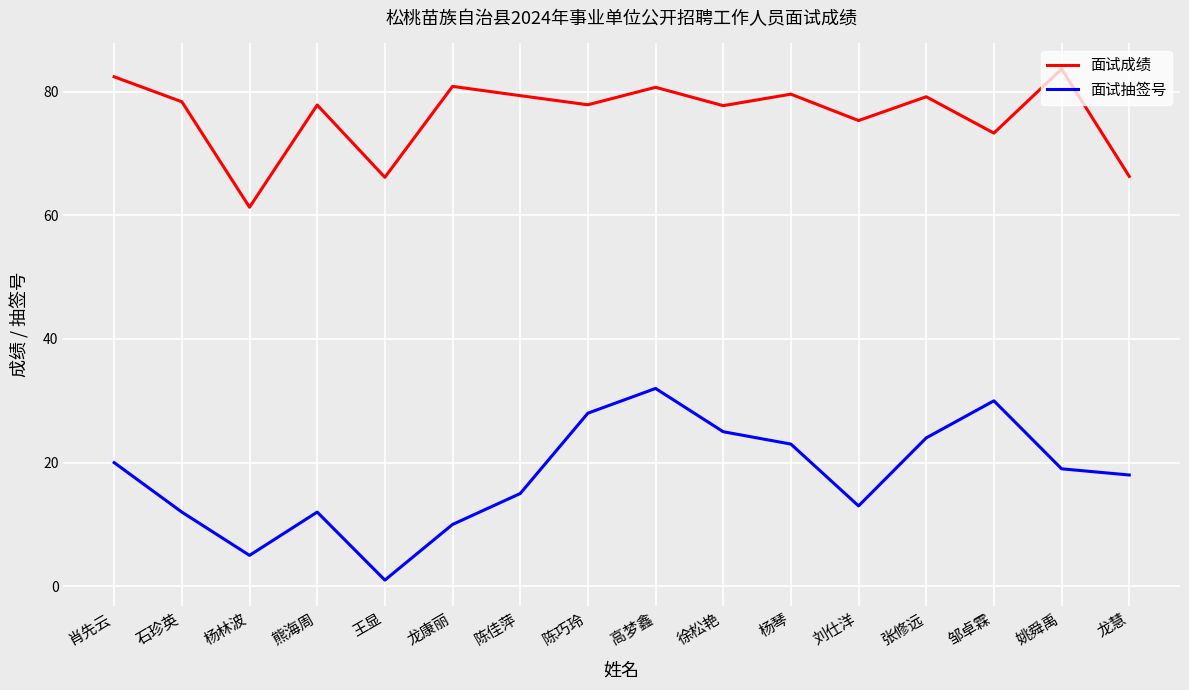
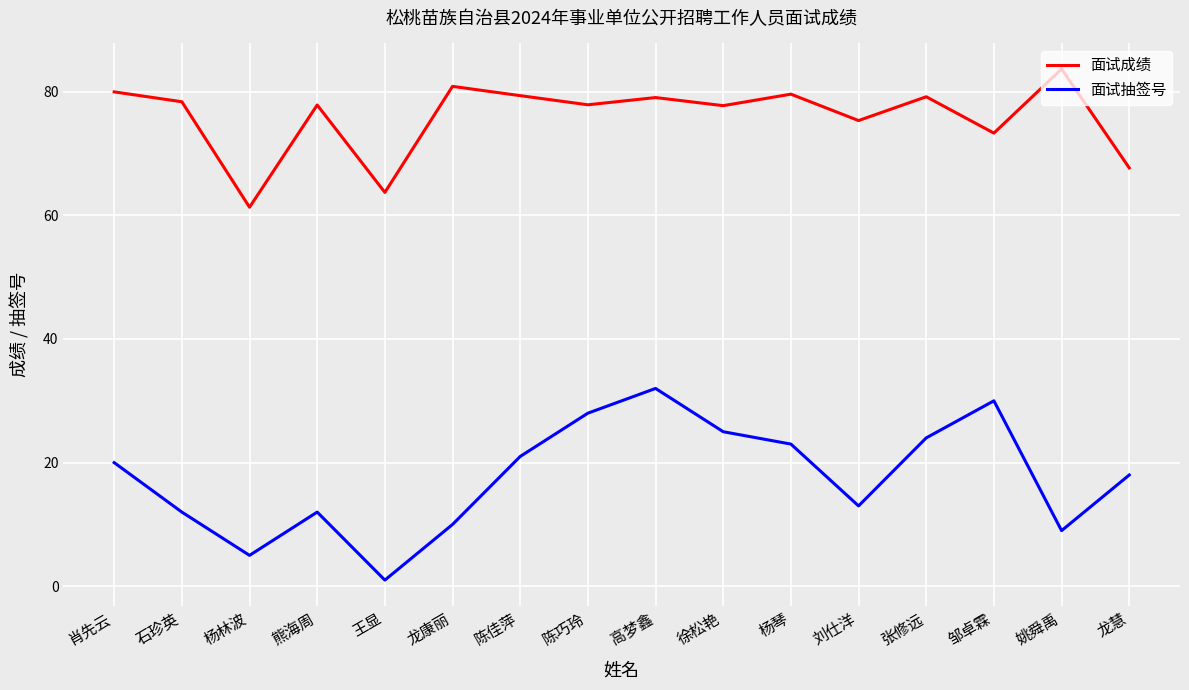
面试成绩, 肖先云: 82 -> 80
面试成绩, 王显: 66 -> 64
面试抽签号, 陈佳萍: 15 -> 21
面试成绩, 高梦鑫: 81 -> 79
面试抽签号, 姚舜禹: 19 -> 9
面试成绩, 龙慧: 66 -> 68
